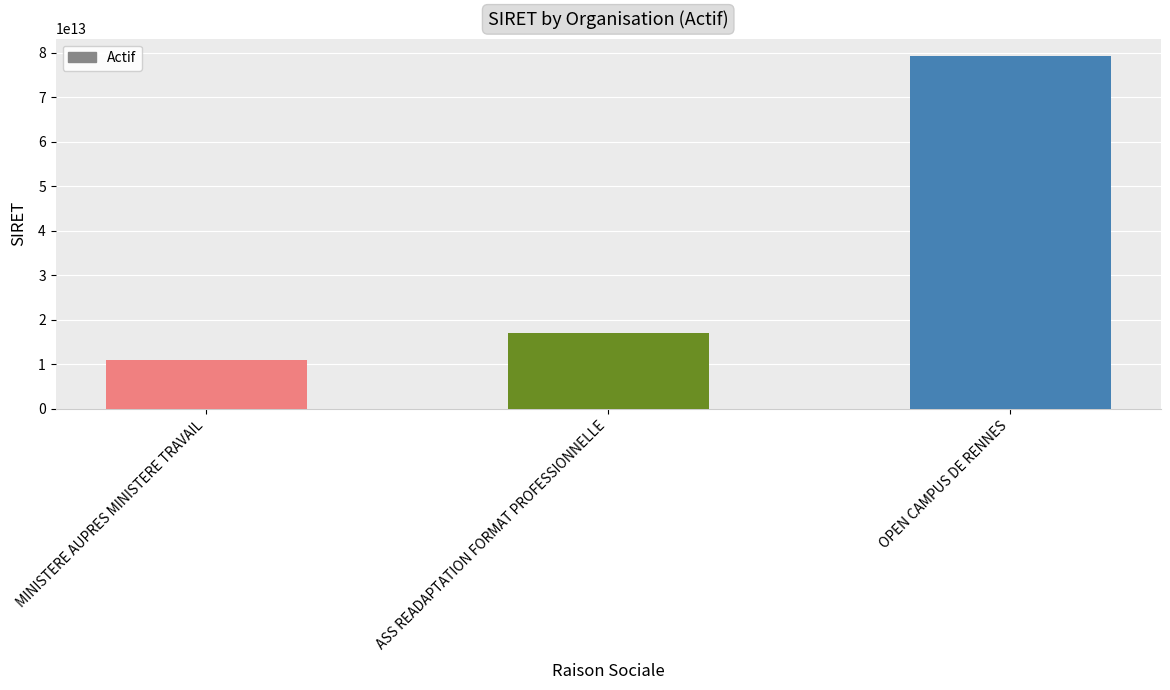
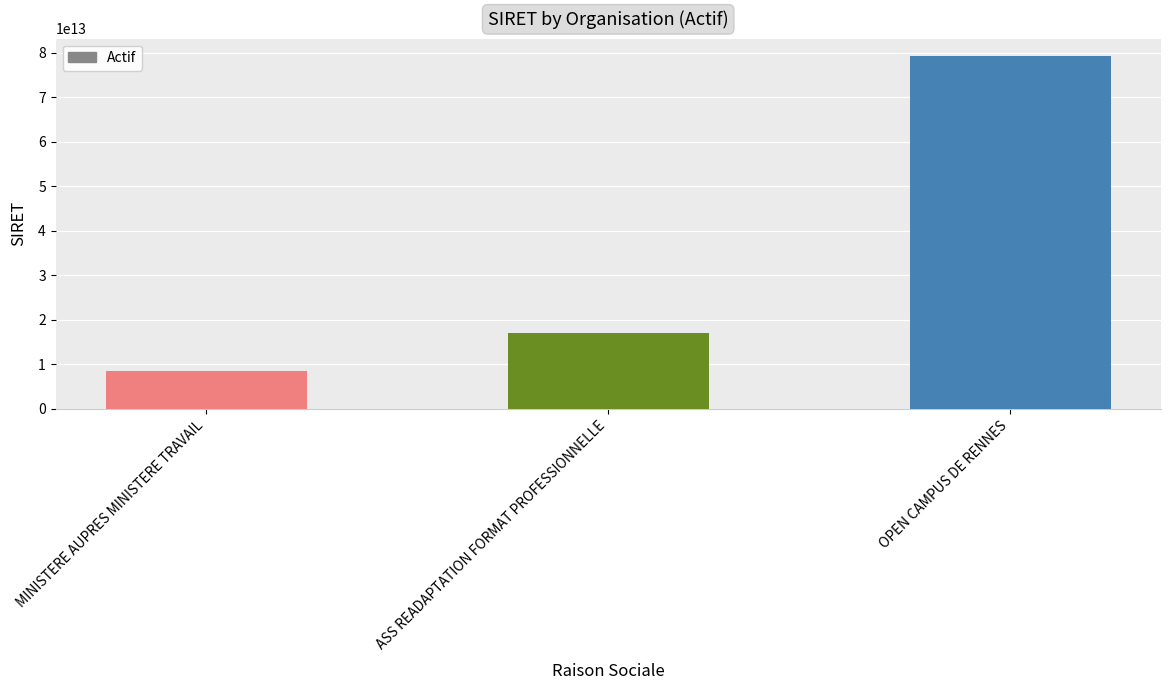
MINISTERE AUPRES MINISTERE TRAVAIL: 11000000000000 -> 8000000000000
